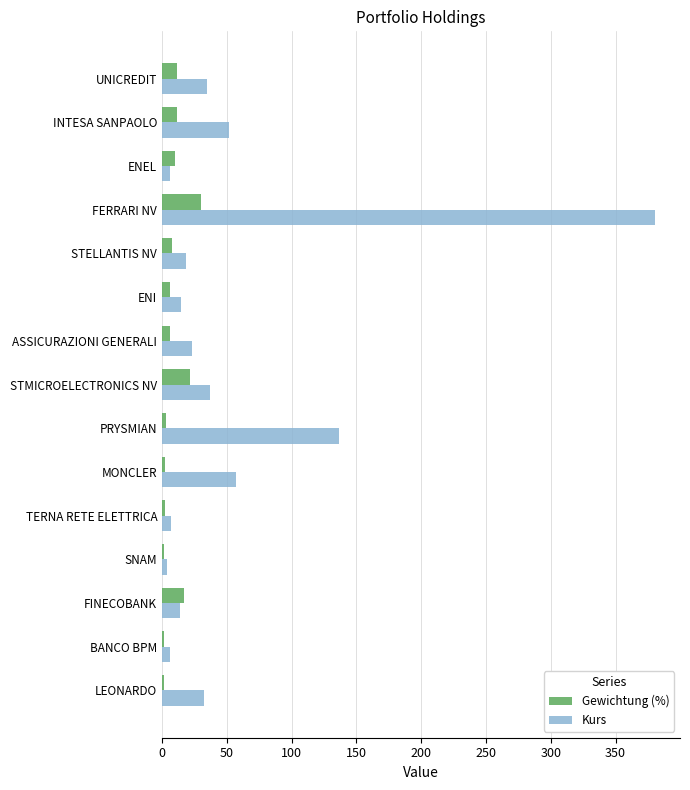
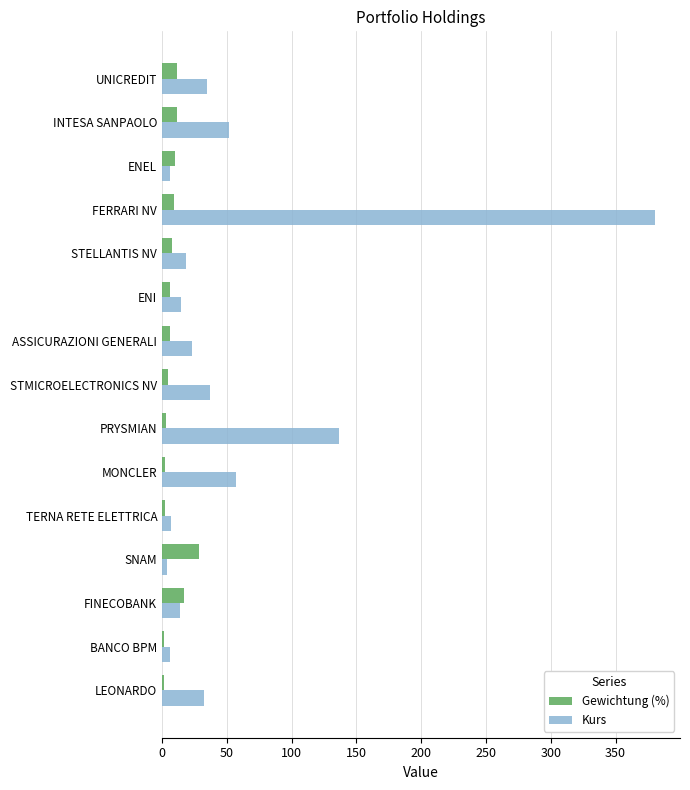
Gewichtung (%), FERRARI NV: 30 -> 9
Gewichtung (%), STMICROELECTRONICS NV: 22 -> 5
Gewichtung (%), SNAM: 2 -> 29
